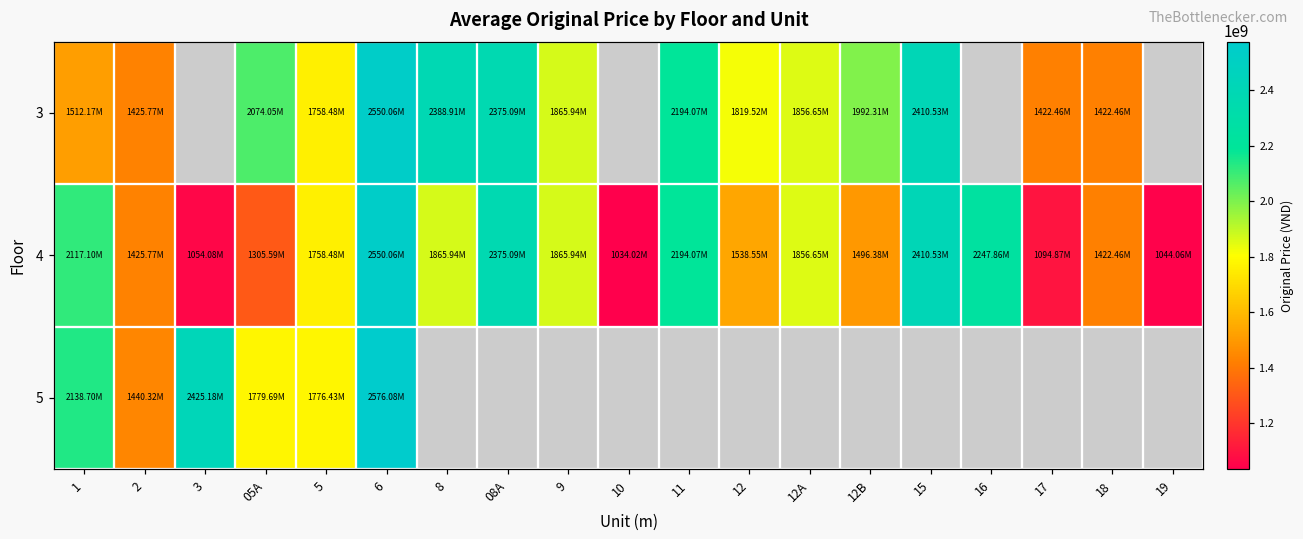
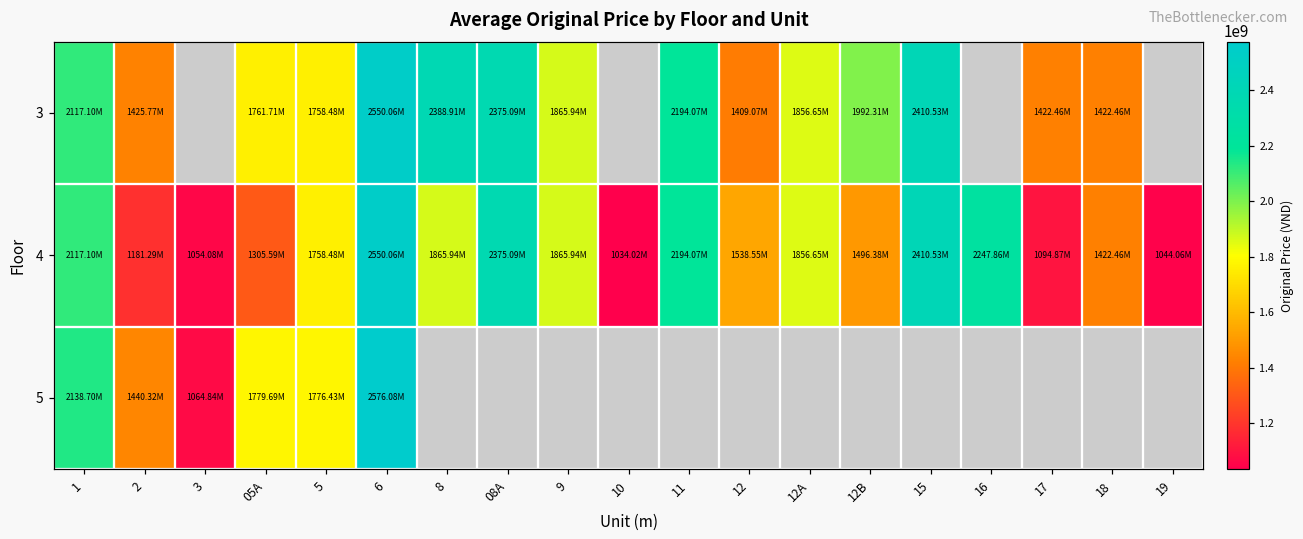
3, 1: 1512.17M -> 2117.10M
3, 05A: 2074.05M -> 1761.71M
3, 12: 1819.52M -> 1409.07M
4, 2: 1425.77M -> 1181.29M
5, 3: 2425.18M -> 1064.84M
